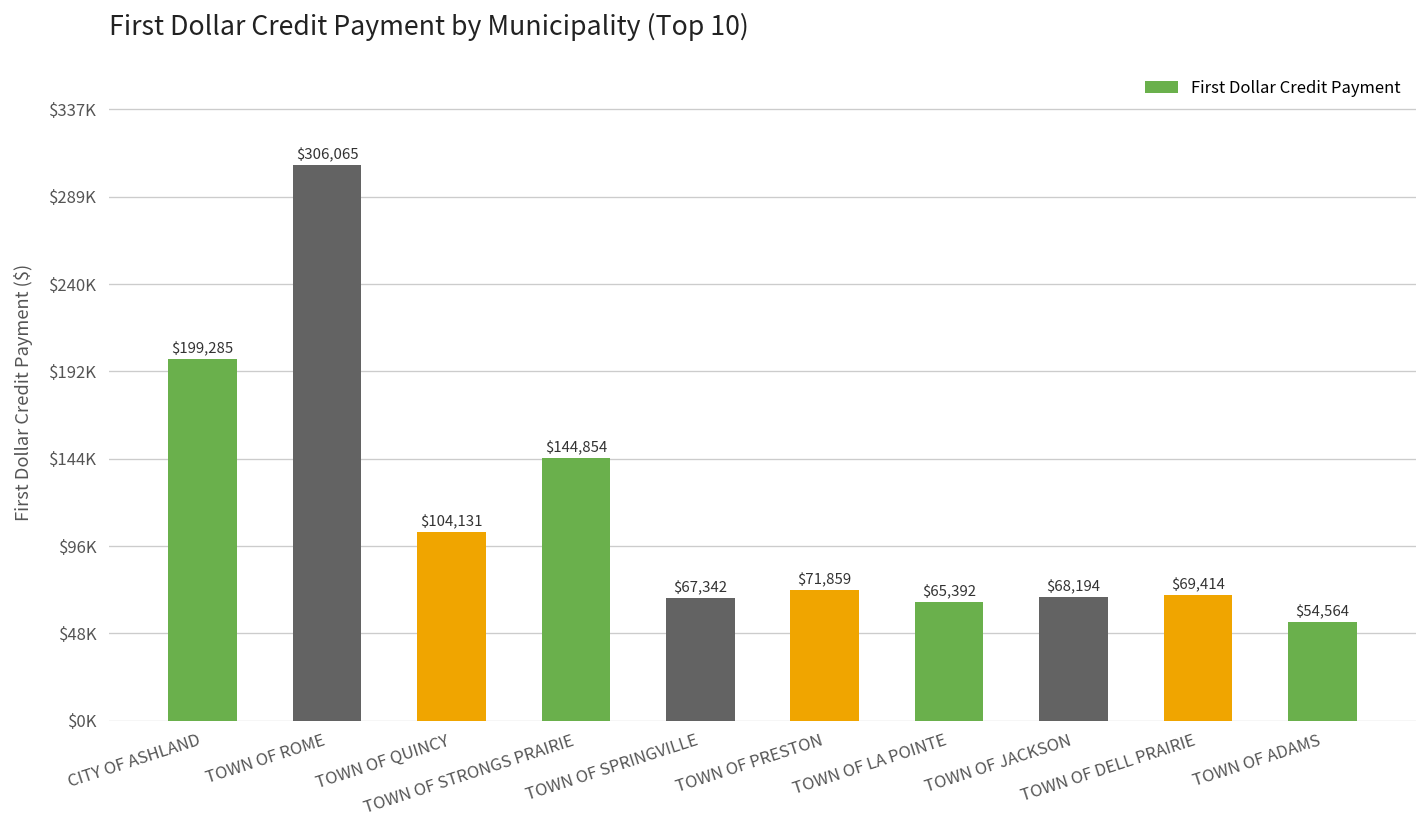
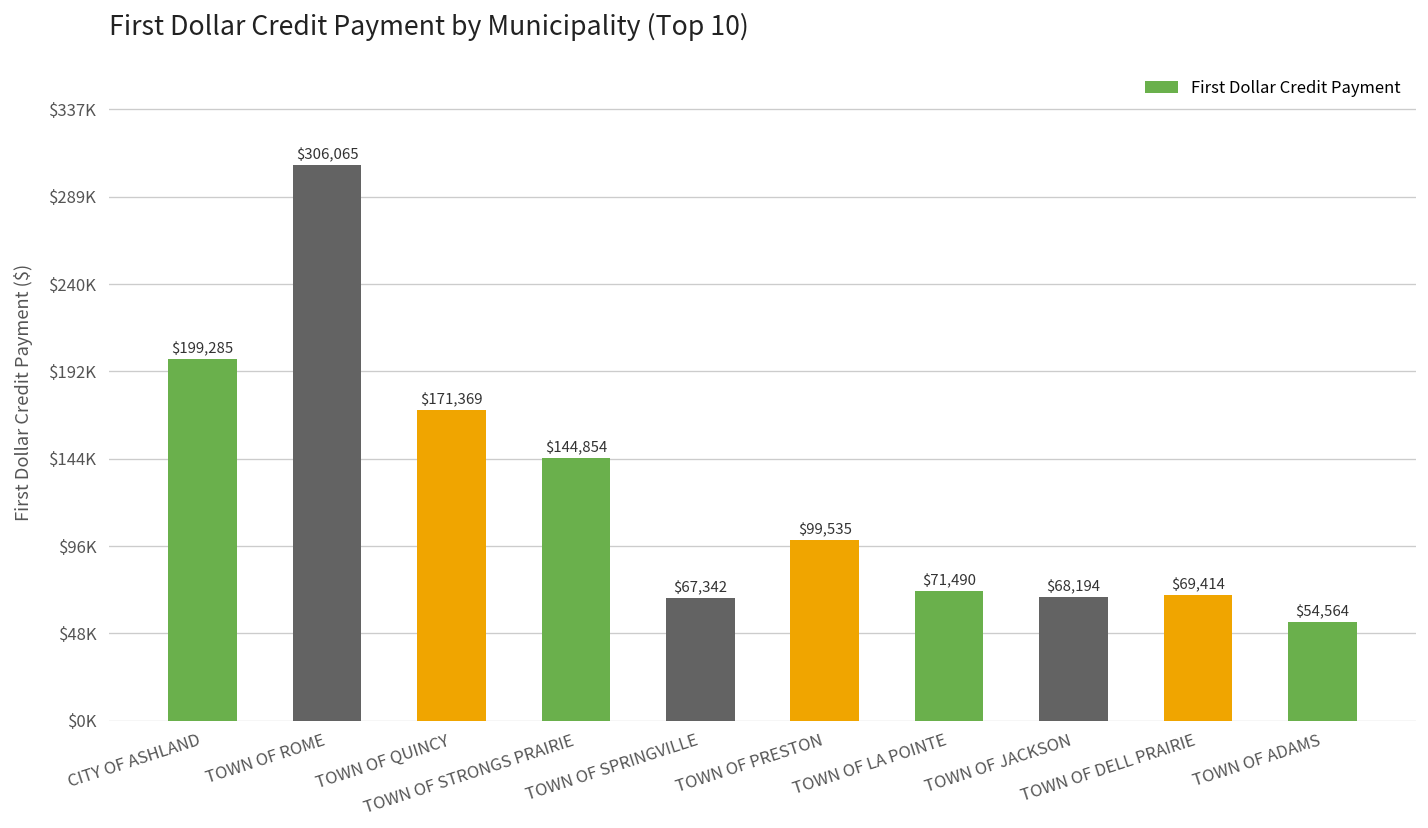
TOWN OF QUINCY: $104,131 -> $171,369
TOWN OF PRESTON: $71,859 -> $99,535
TOWN OF LA POINTE: $65,392 -> $71,490
